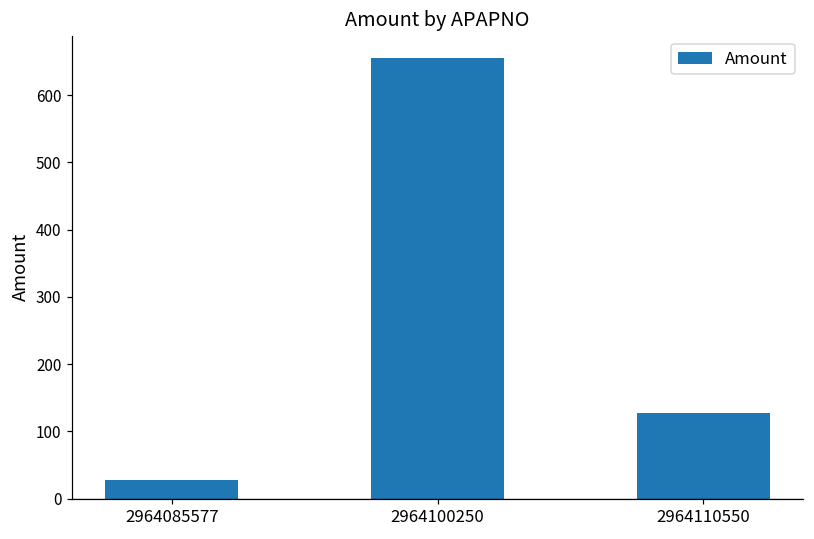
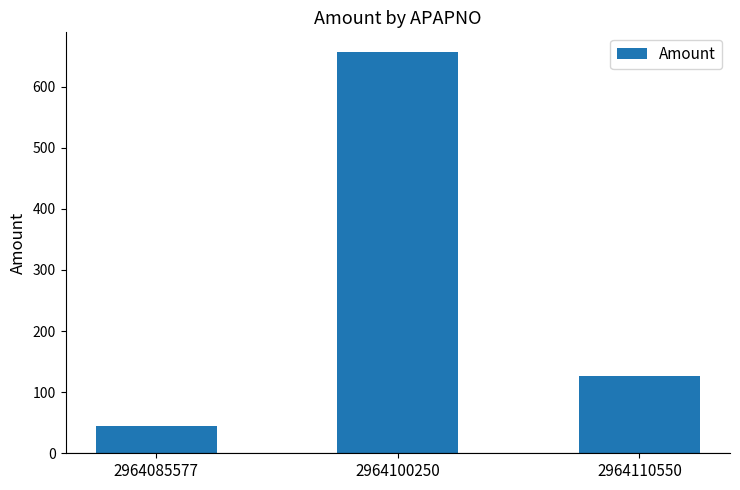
2964085577: 30 -> 50
